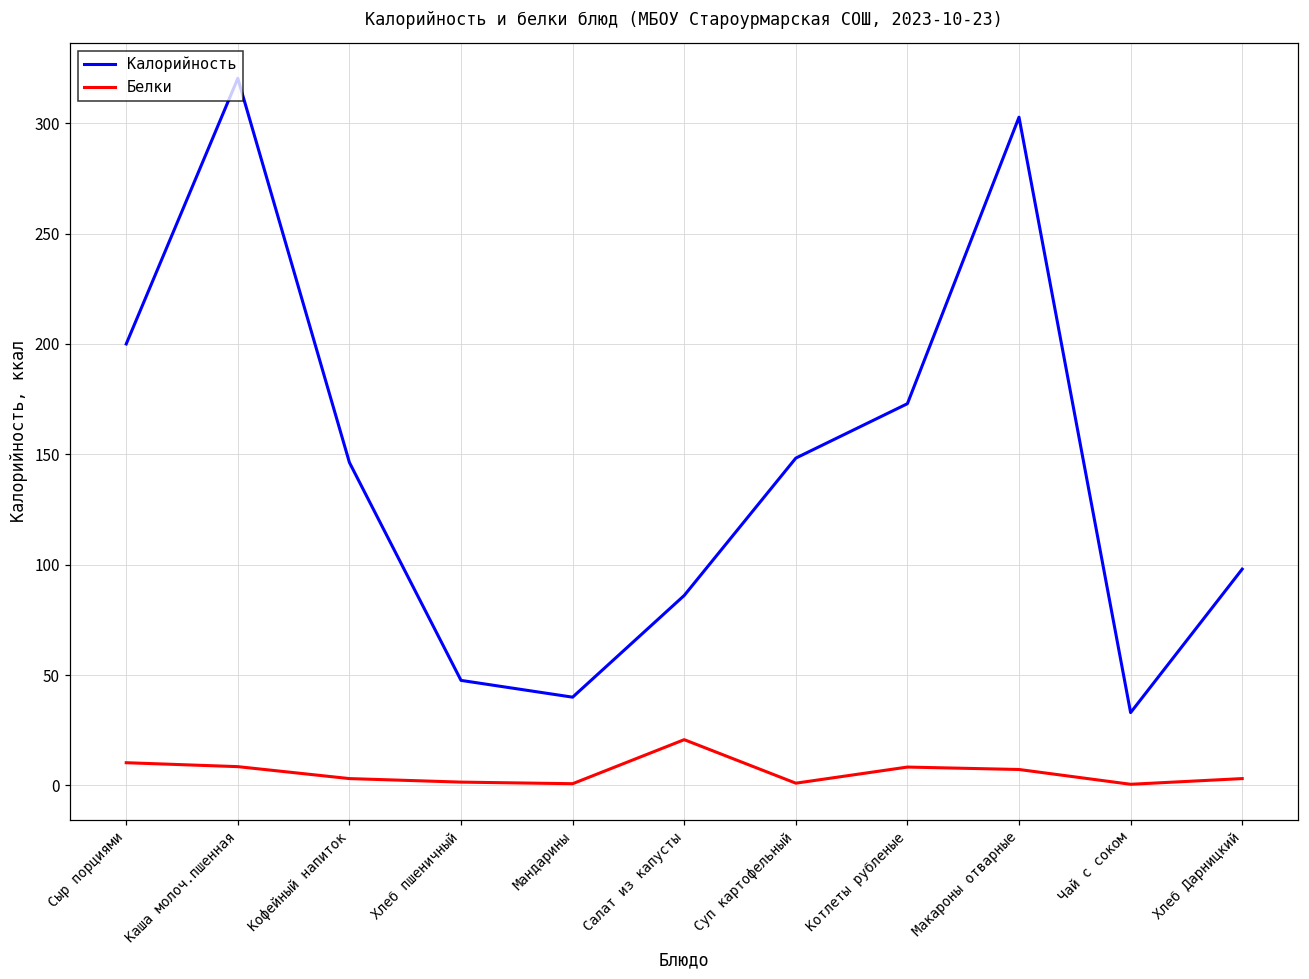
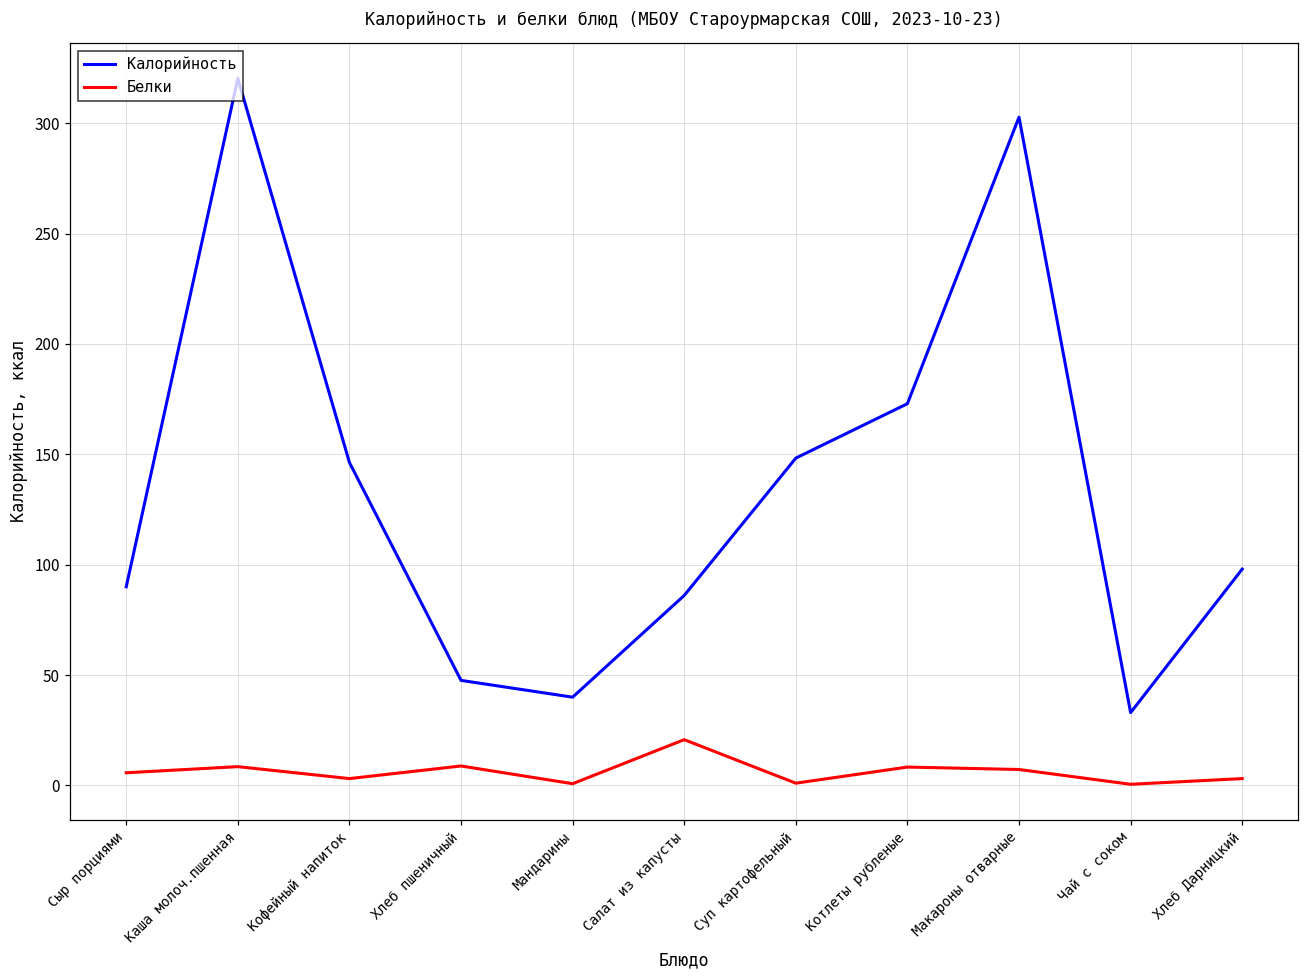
Калорийность, Сыр порциями: 200 -> 90
Белки, Сыр порциями: 10 -> 6
Белки, Хлеб пшеничный: 2 -> 9
